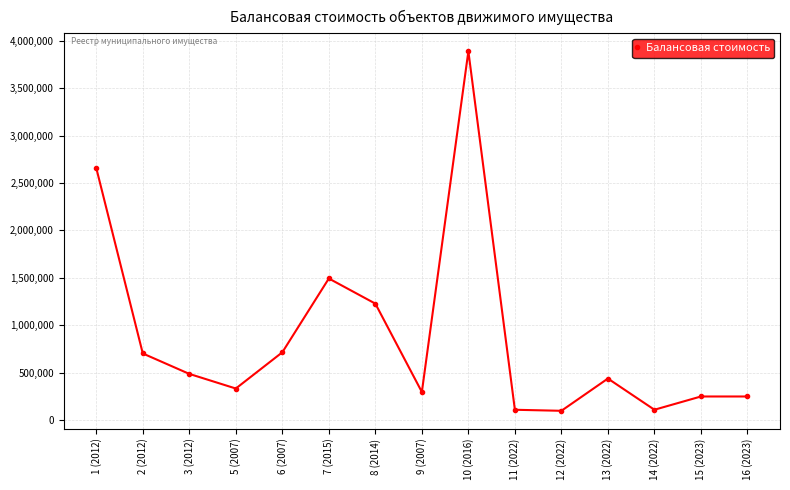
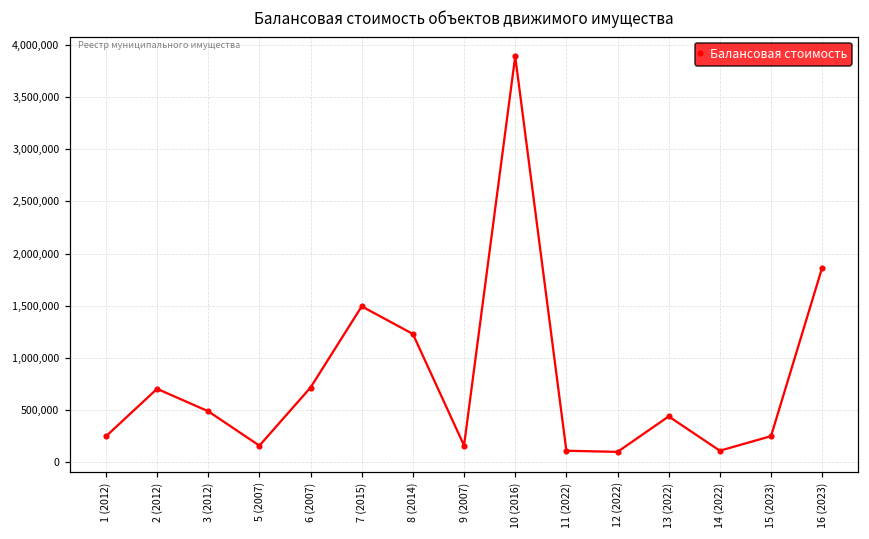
1 (2012): 2,700,000 -> 200,000
5 (2007): 300,000 -> 200,000
9 (2007): 300,000 -> 200,000
16 (2023): 300,000 -> 1,900,000
